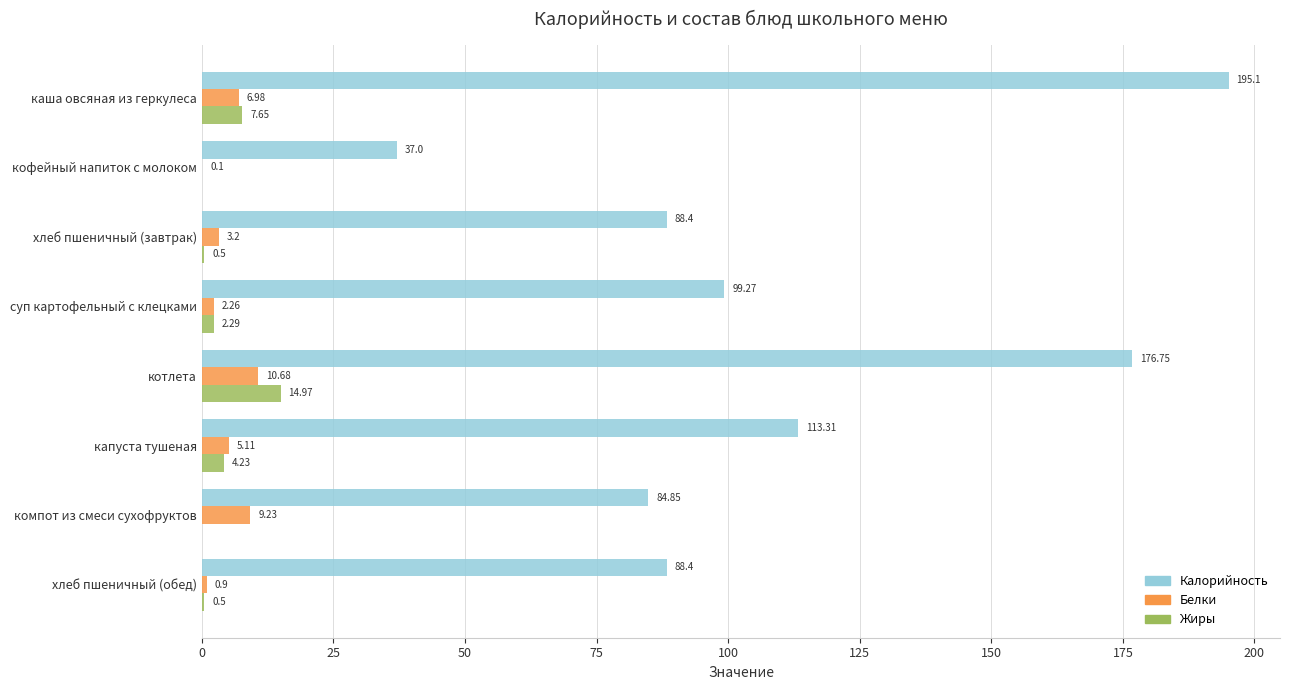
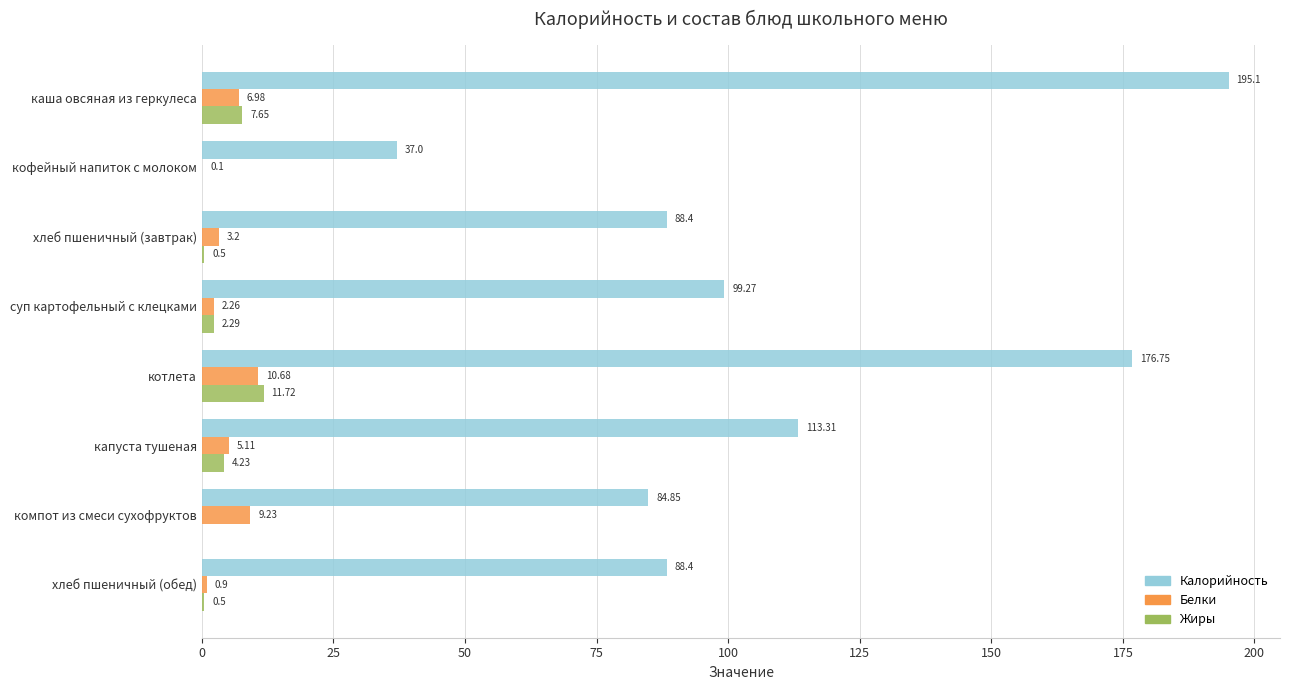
Жиры, котлета: 14.97 -> 11.72
